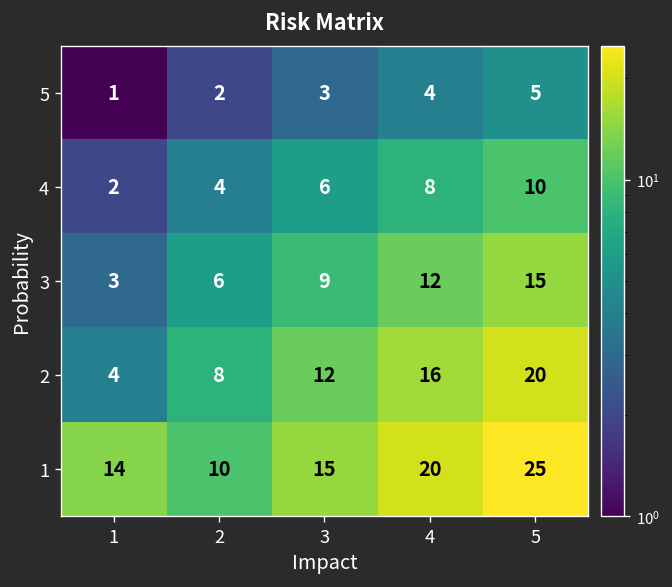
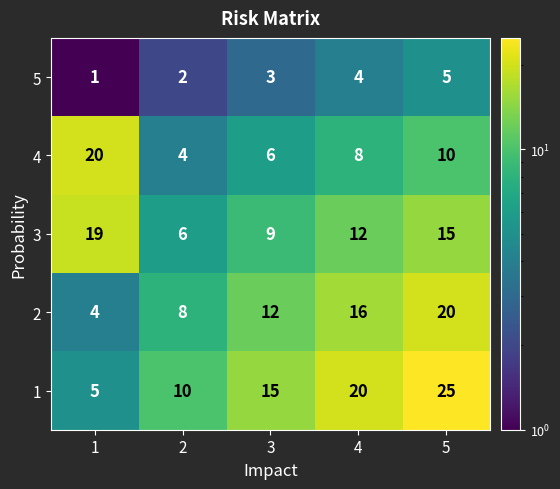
4, 1: 2 -> 20
3, 1: 3 -> 19
1, 1: 14 -> 5
